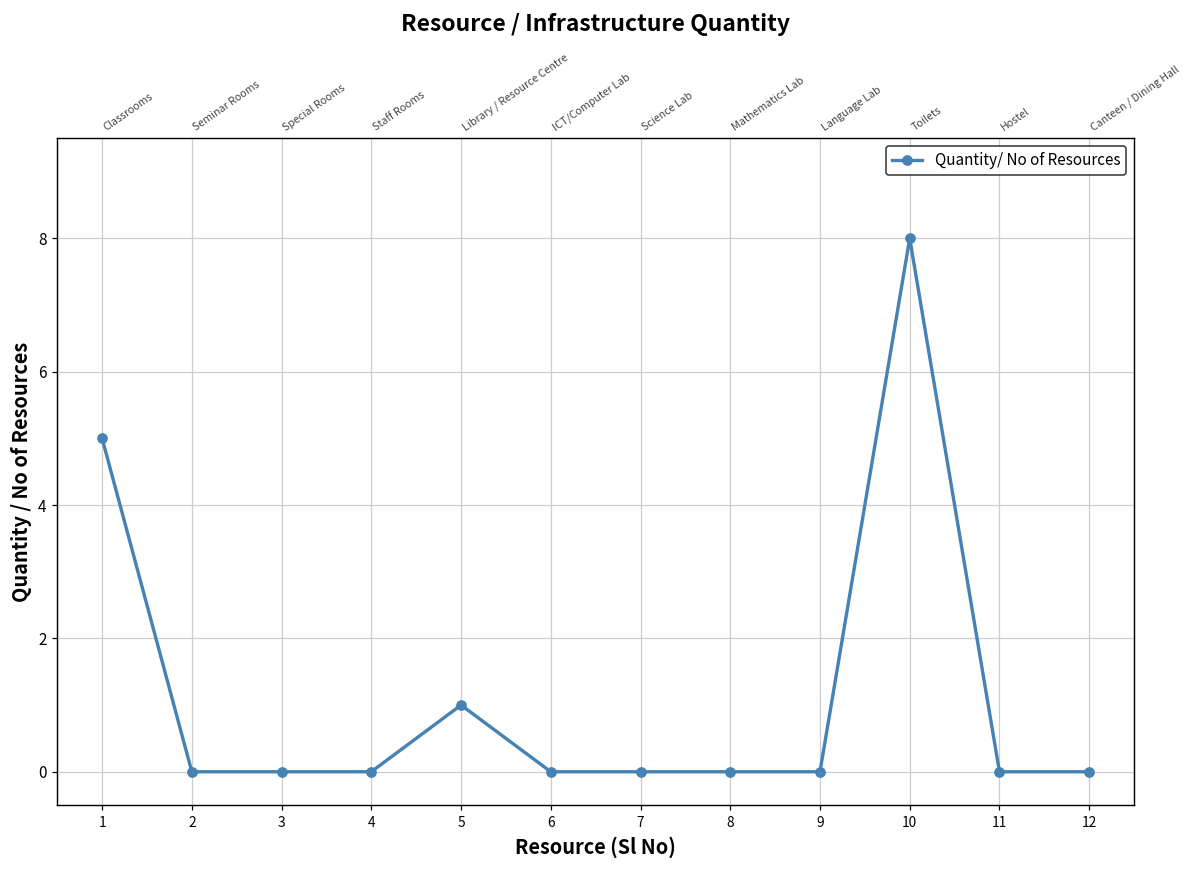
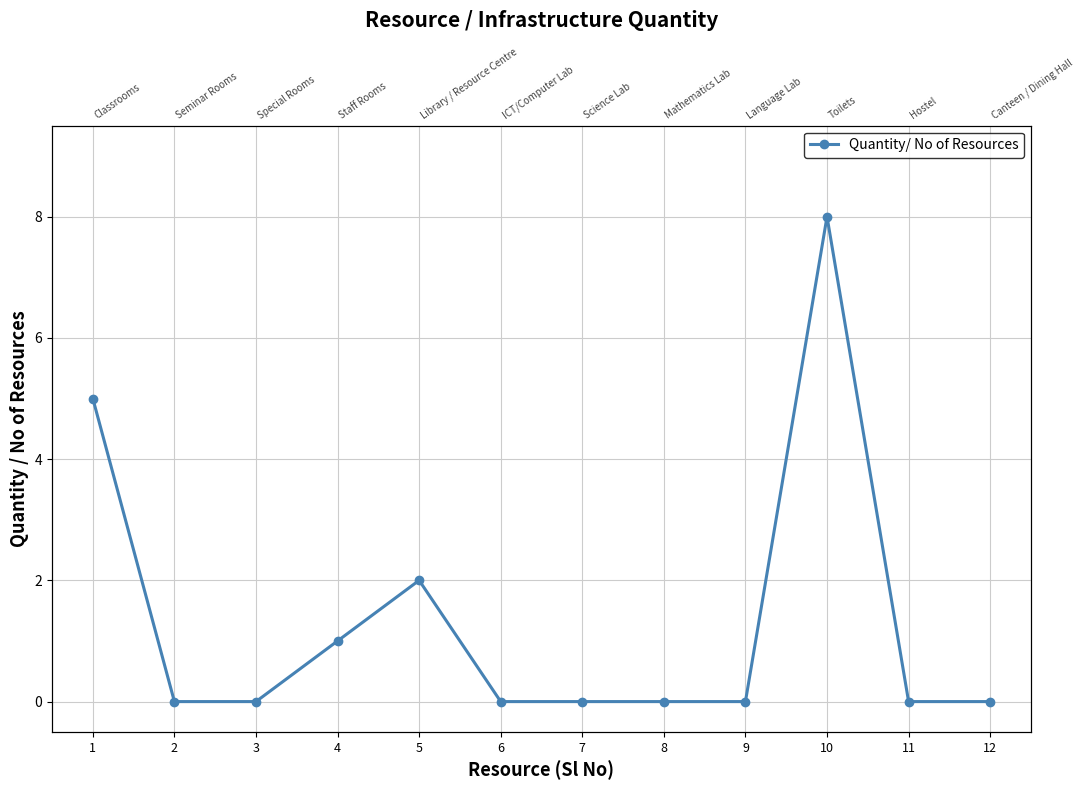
4: 0 -> 1
5: 1 -> 2
